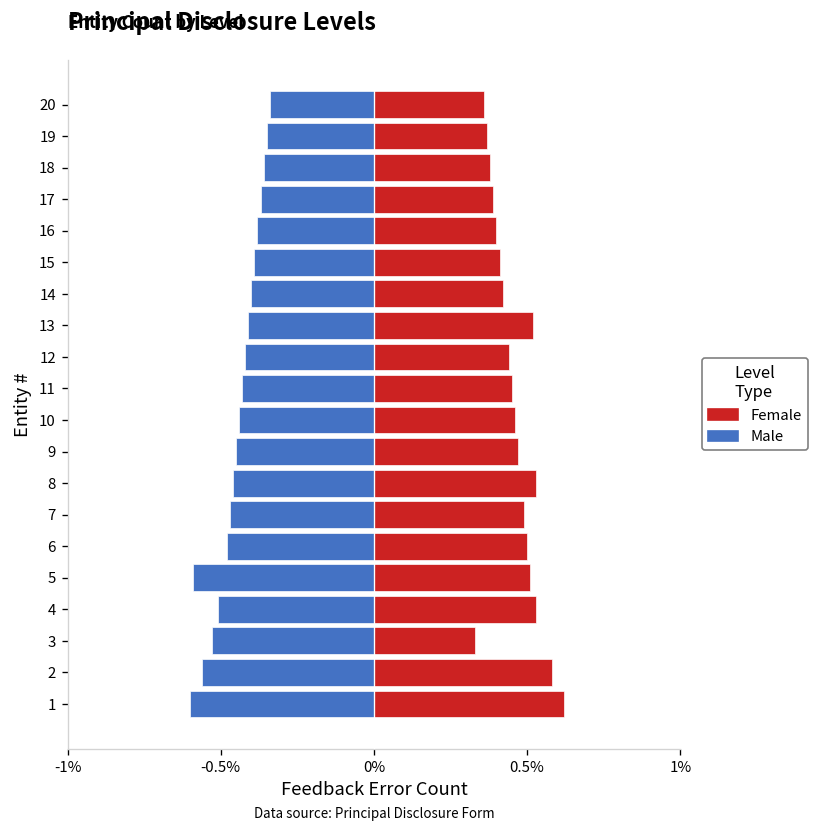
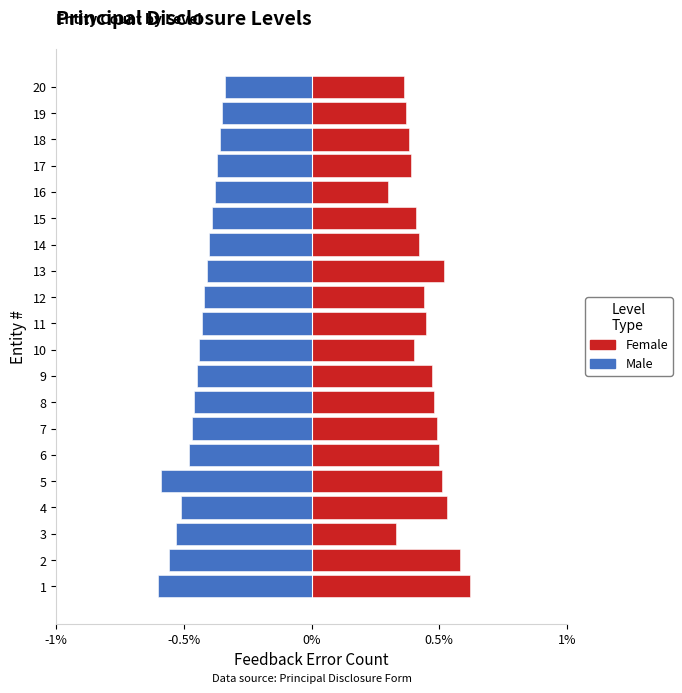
Female, 16: 0.4% -> 0.3%
Female, 10: 0.46% -> 0.40%
Female, 8: 0.53% -> 0.48%
